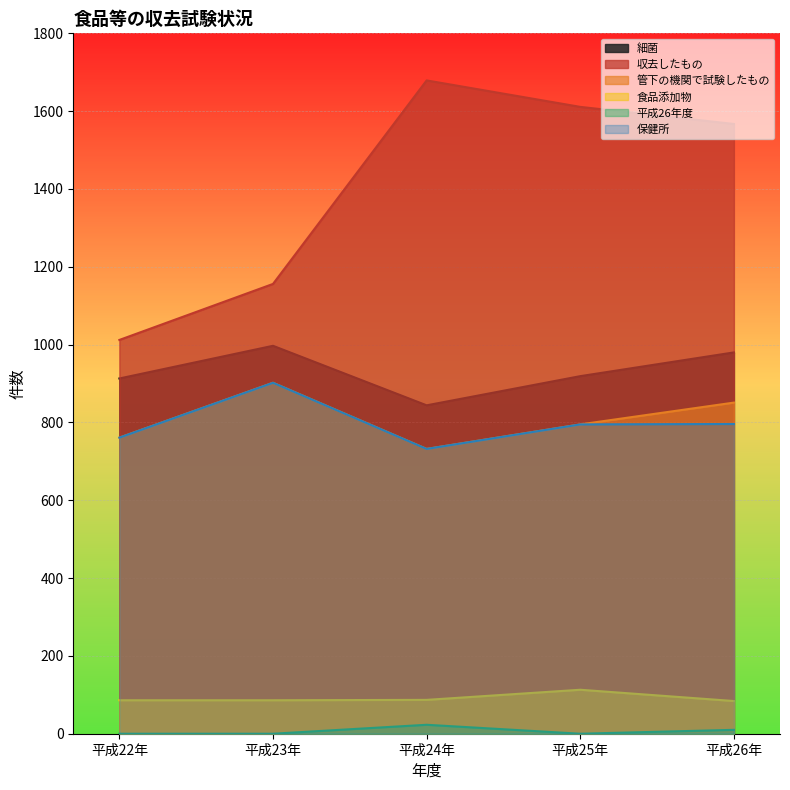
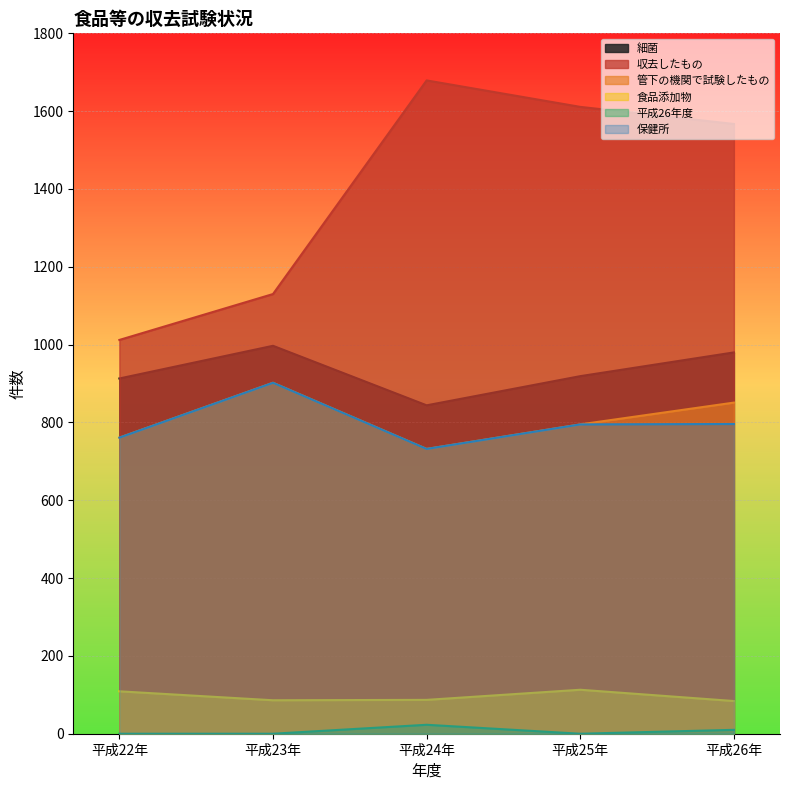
食品添加物, 平成22年: 90 -> 110
収去したもの, 平成23年: 1160 -> 1130
